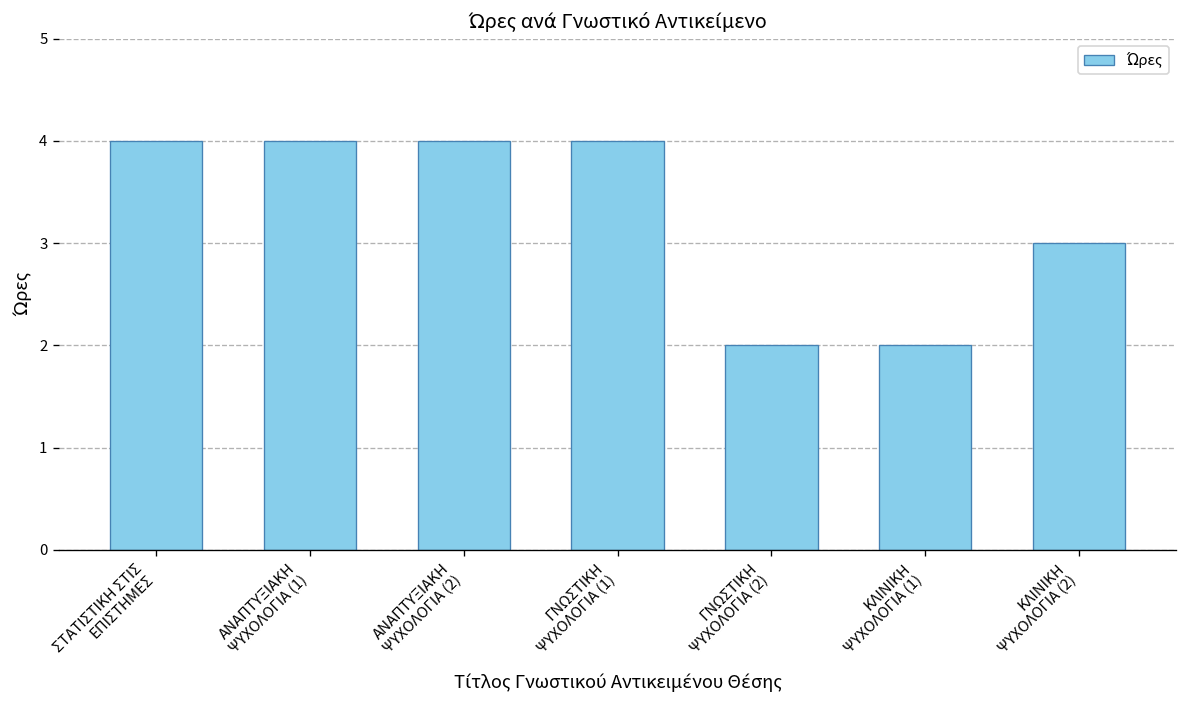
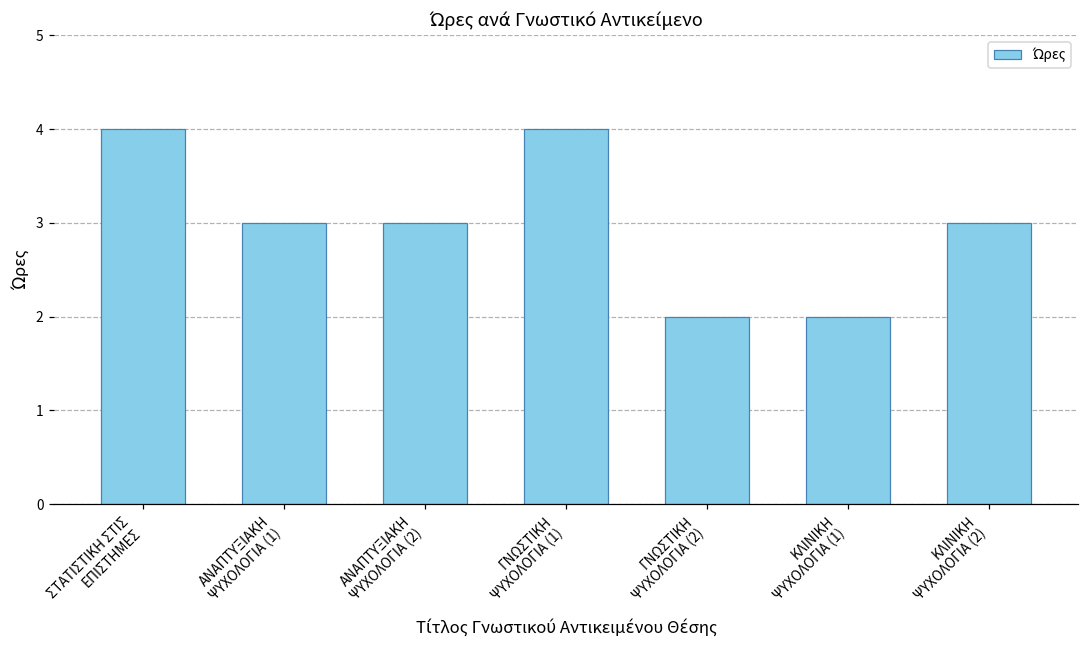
ΑΝΑΠΤΥΞΙΑΚΗ ΨΥΧΟΛΟΓΙΑ (1): 4 -> 3
ΑΝΑΠΤΥΞΙΑΚΗ ΨΥΧΟΛΟΓΙΑ (2): 4 -> 3
